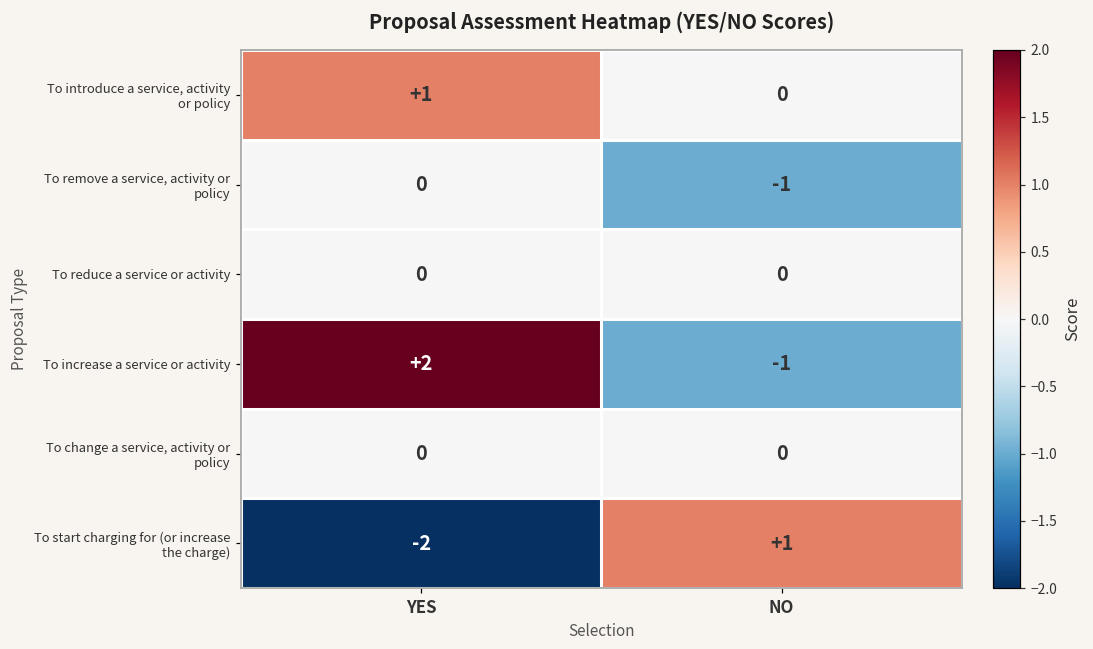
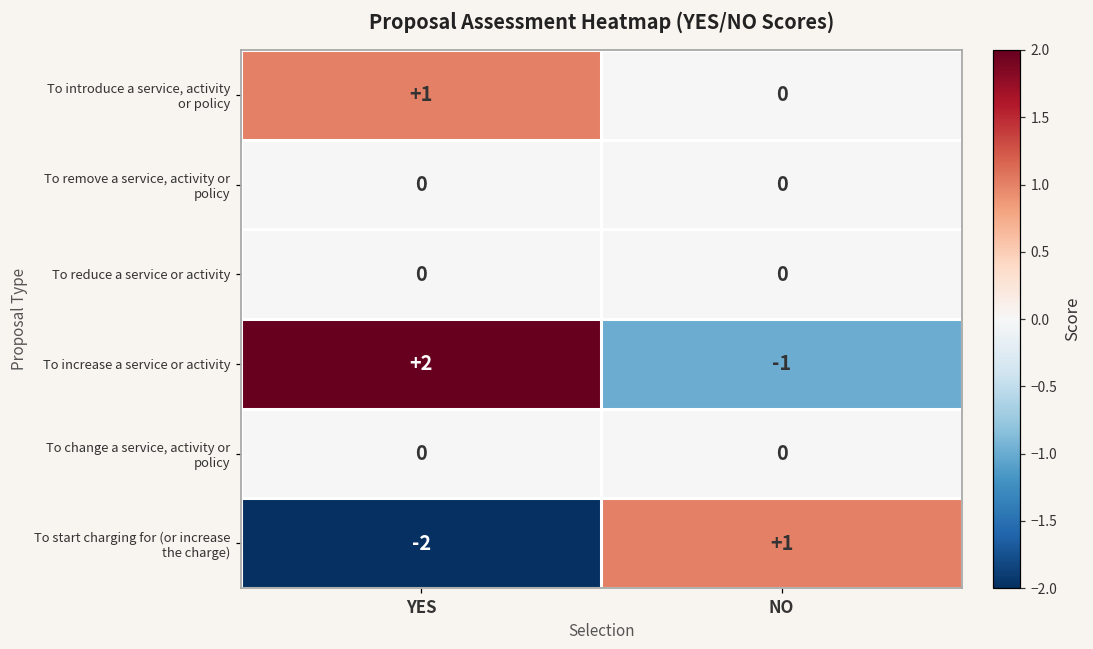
To remove a service, activity or policy, NO: -1 -> 0
